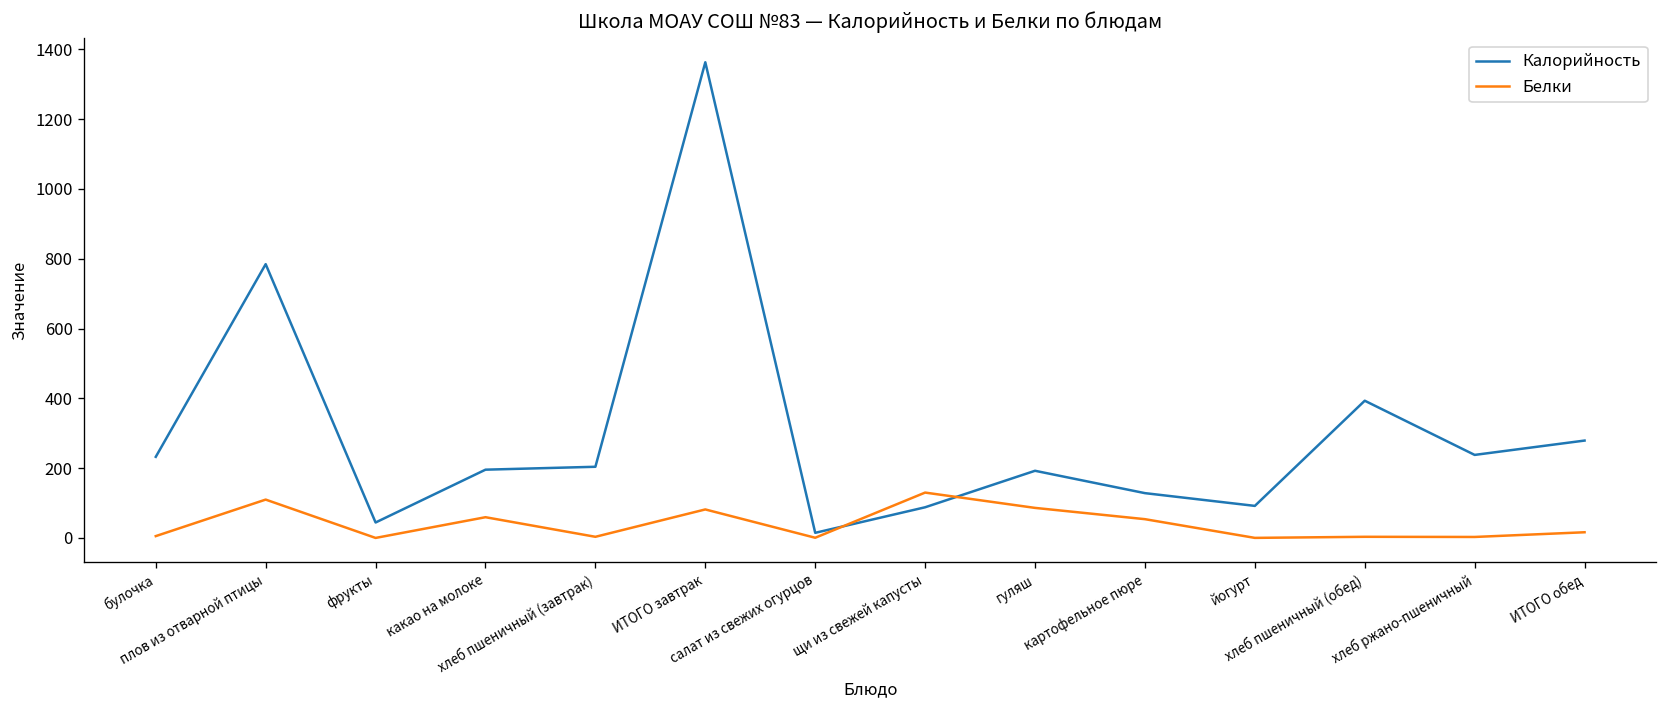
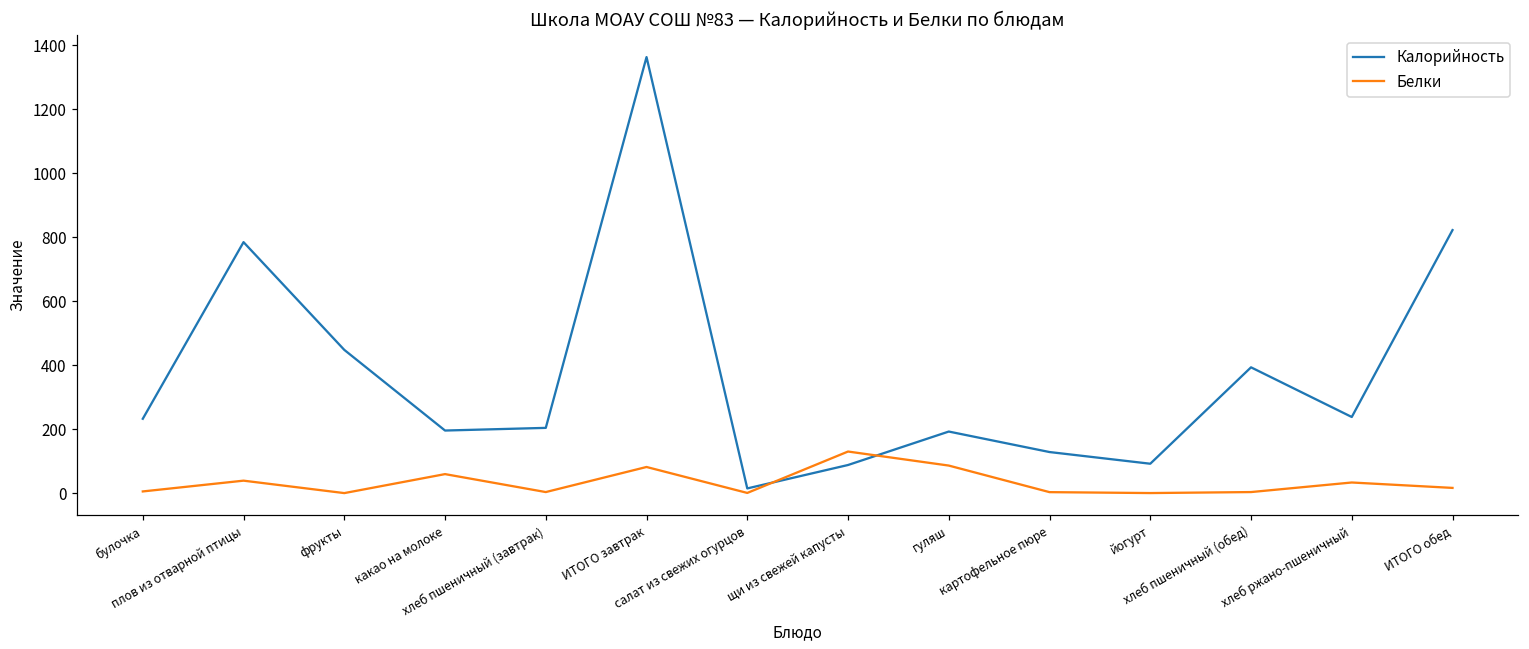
Белки, плов из отварной птицы: 110 -> 40
Калорийность, фрукты: 40 -> 450
Белки, картофельное пюре: 50 -> 0
Белки, хлеб ржано-пшеничный: 0 -> 30
Калорийность, ИТОГО обед: 280 -> 820
